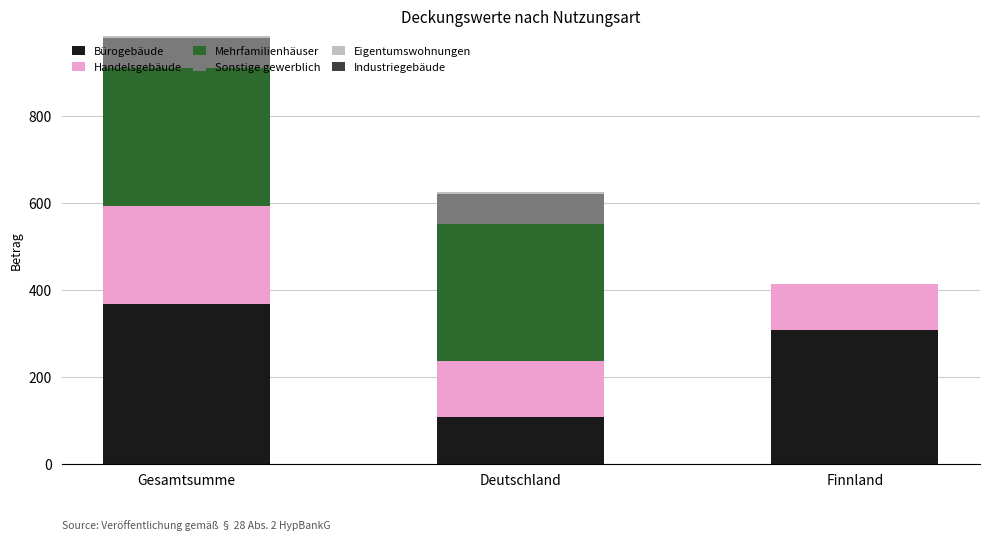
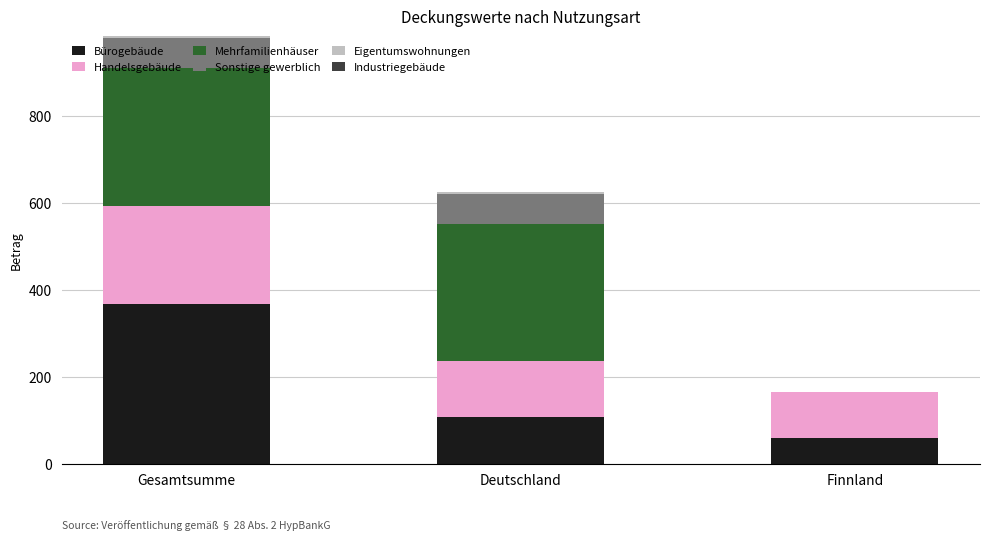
Bürogebäude, Finnland: 310 -> 60
